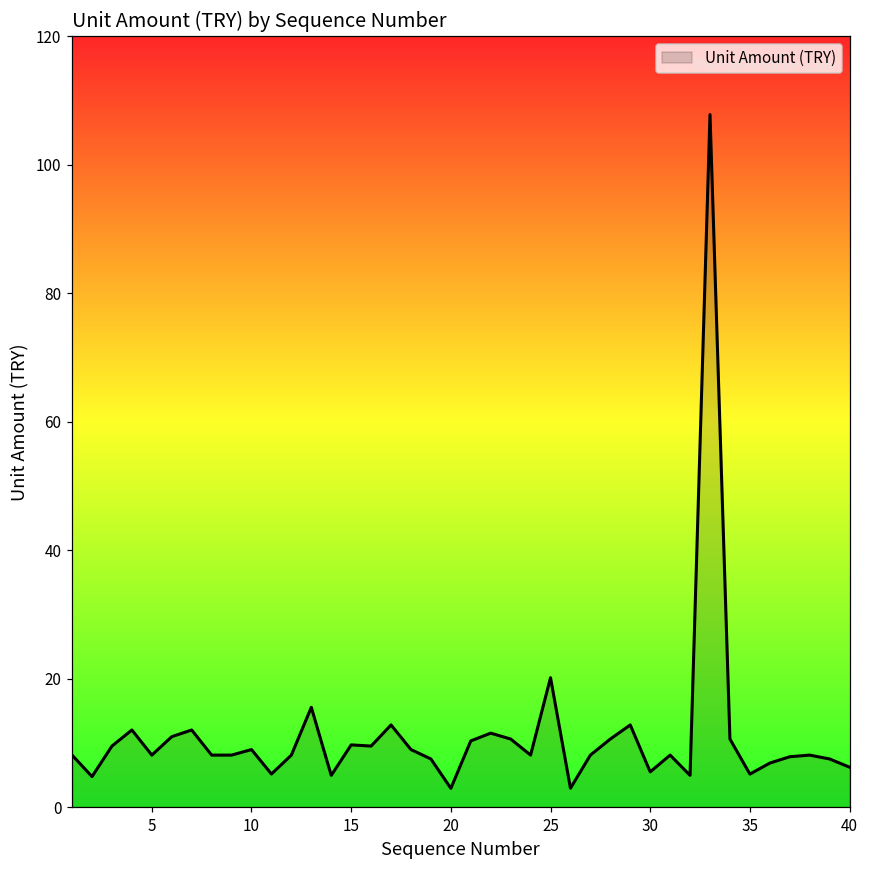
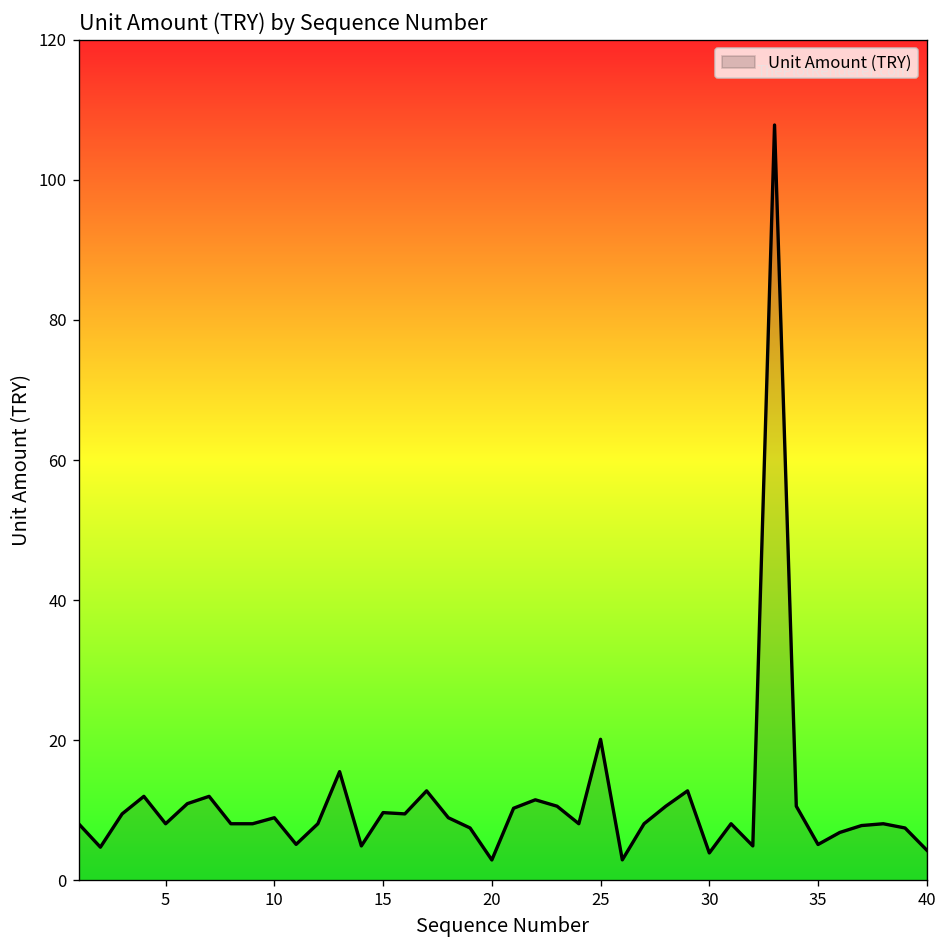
30: 5 -> 4
40: 6 -> 4
